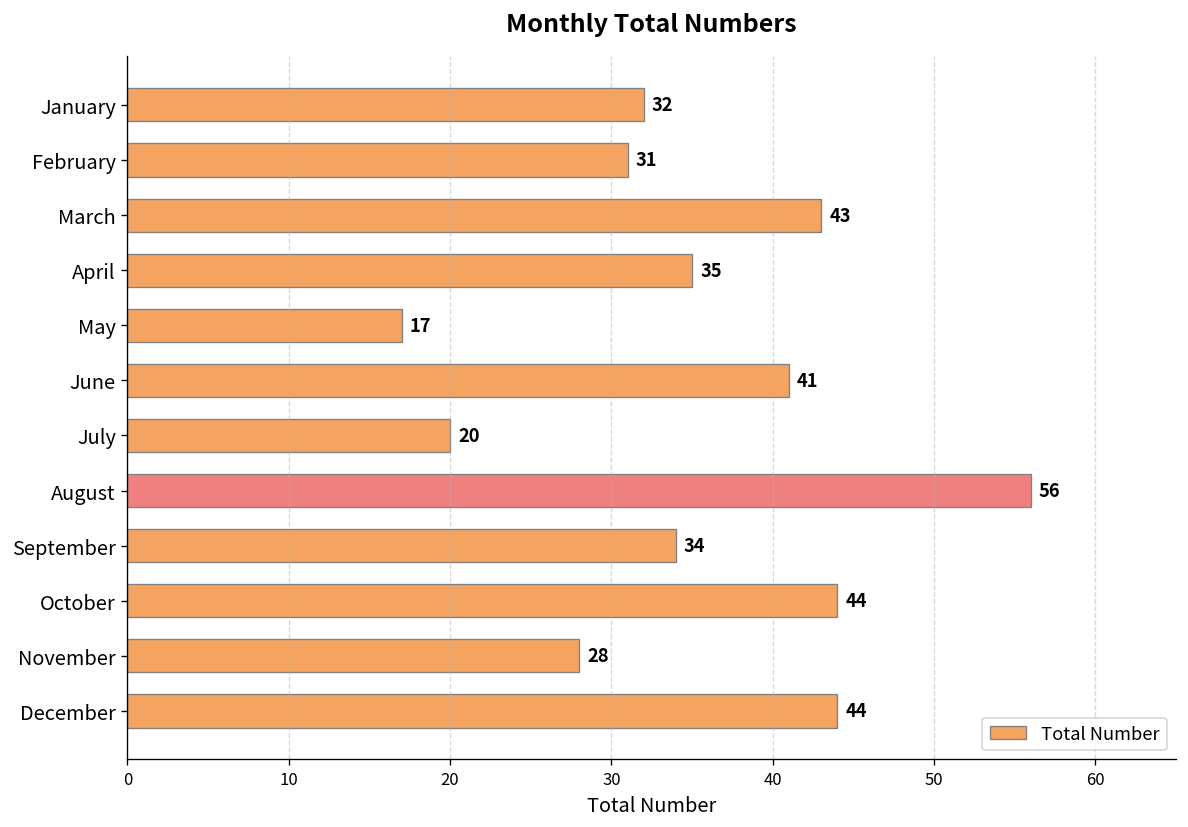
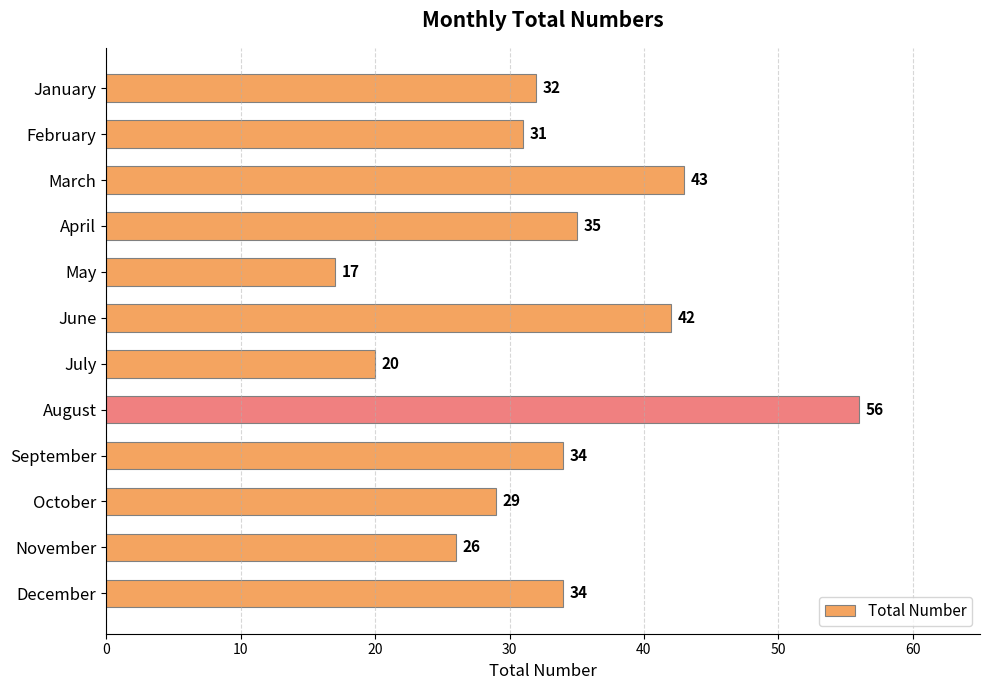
June: 41 -> 42
October: 44 -> 29
November: 28 -> 26
December: 44 -> 34
